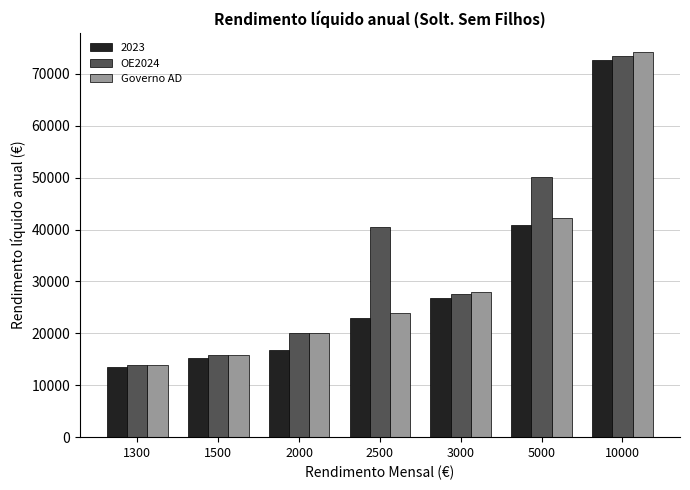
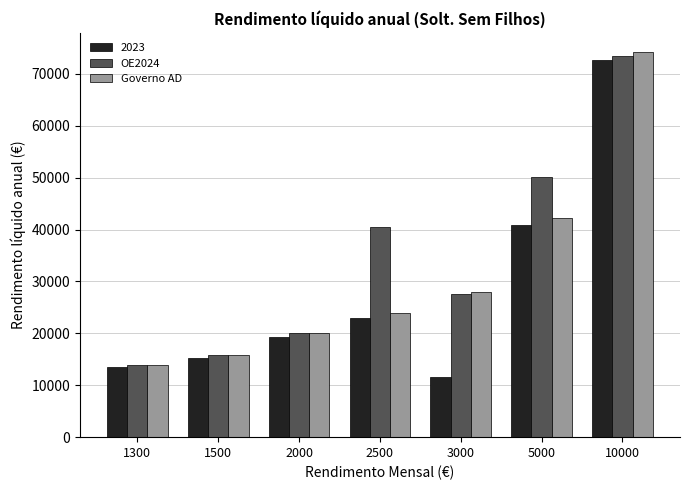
2023, 2000: 17000 -> 19000
2023, 3000: 27000 -> 12000
